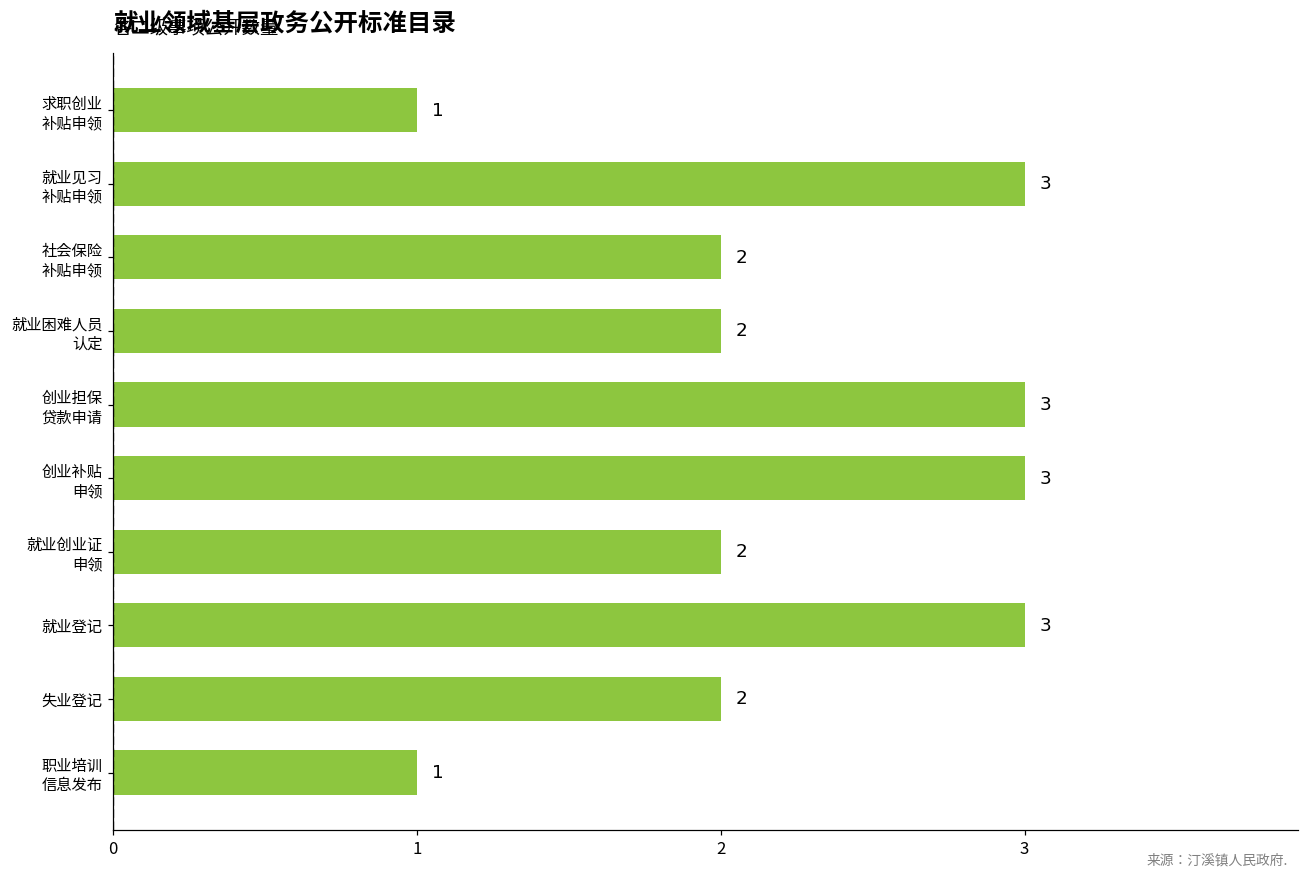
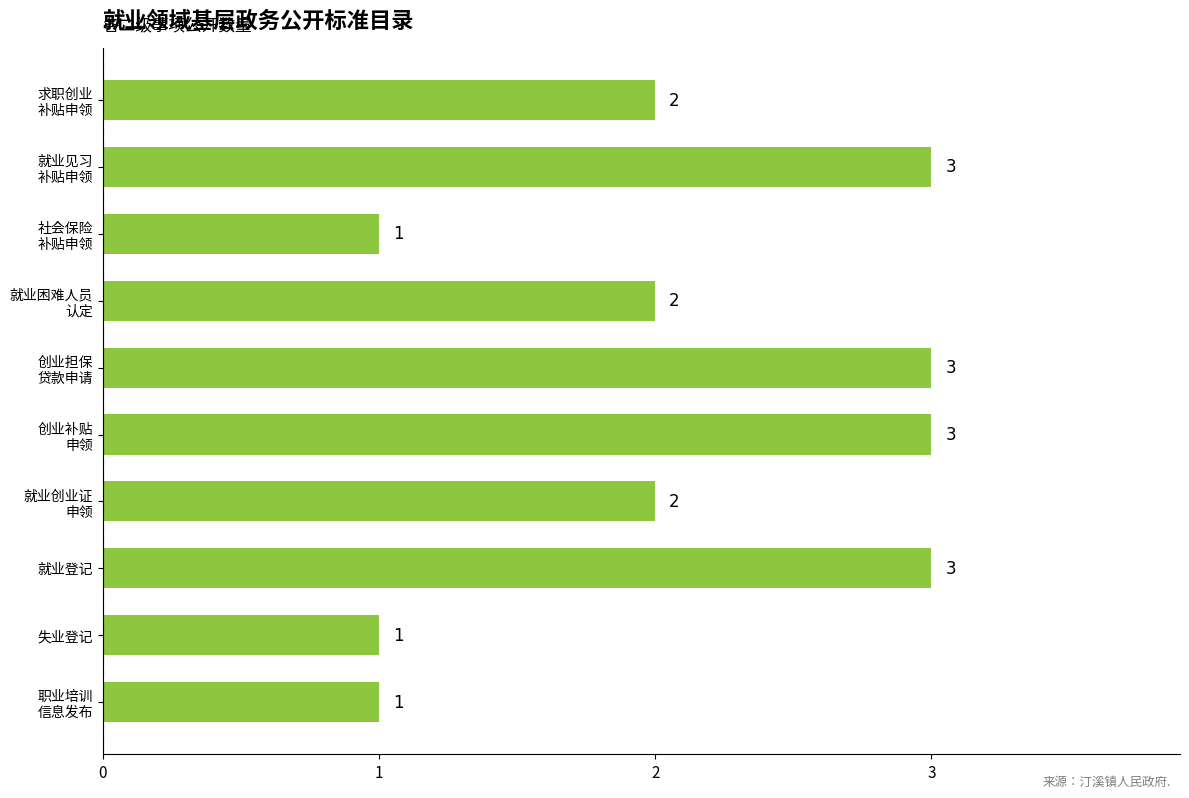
求职创业 补贴申领: 1 -> 2
社会保险 补贴申领: 2 -> 1
失业登记: 2 -> 1
